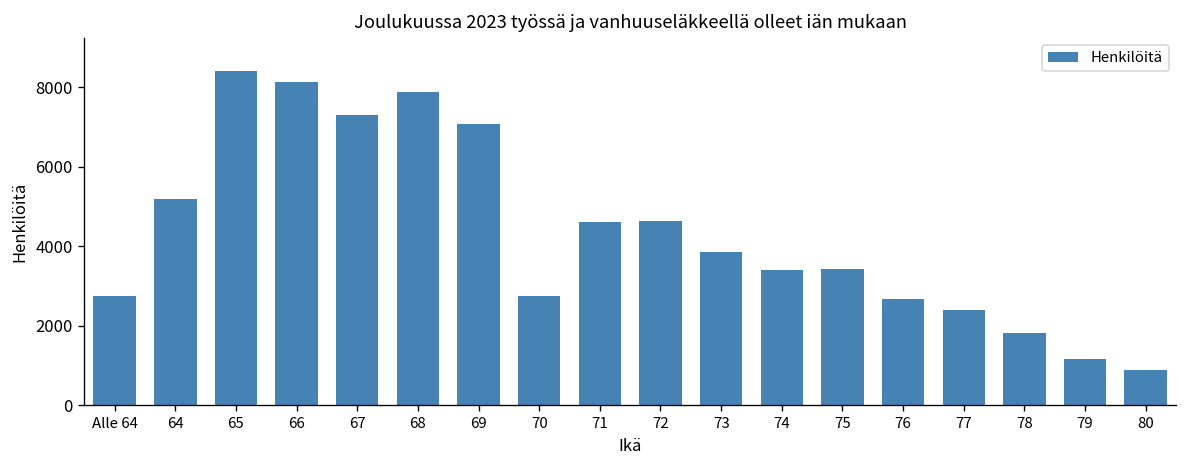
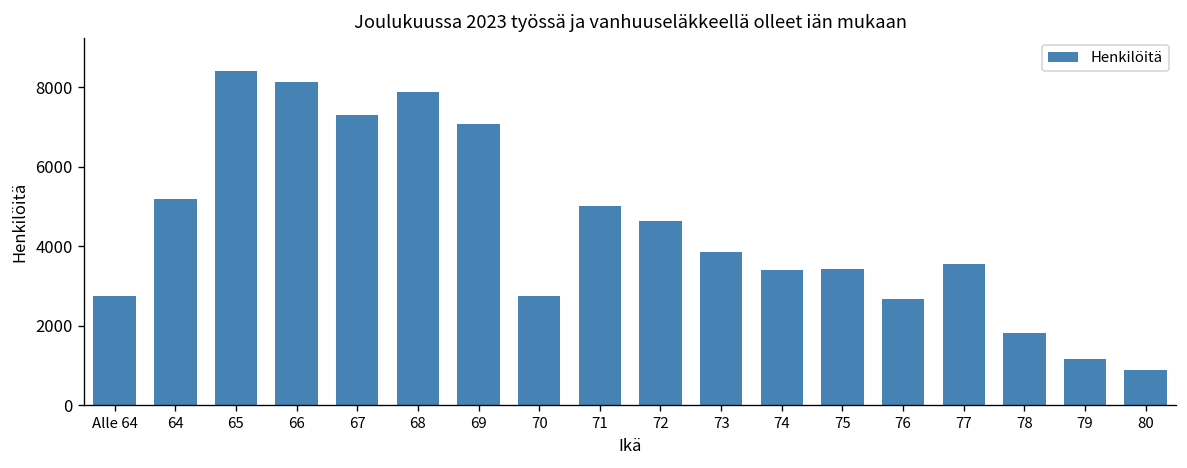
71: 4600 -> 5000
77: 2400 -> 3600
